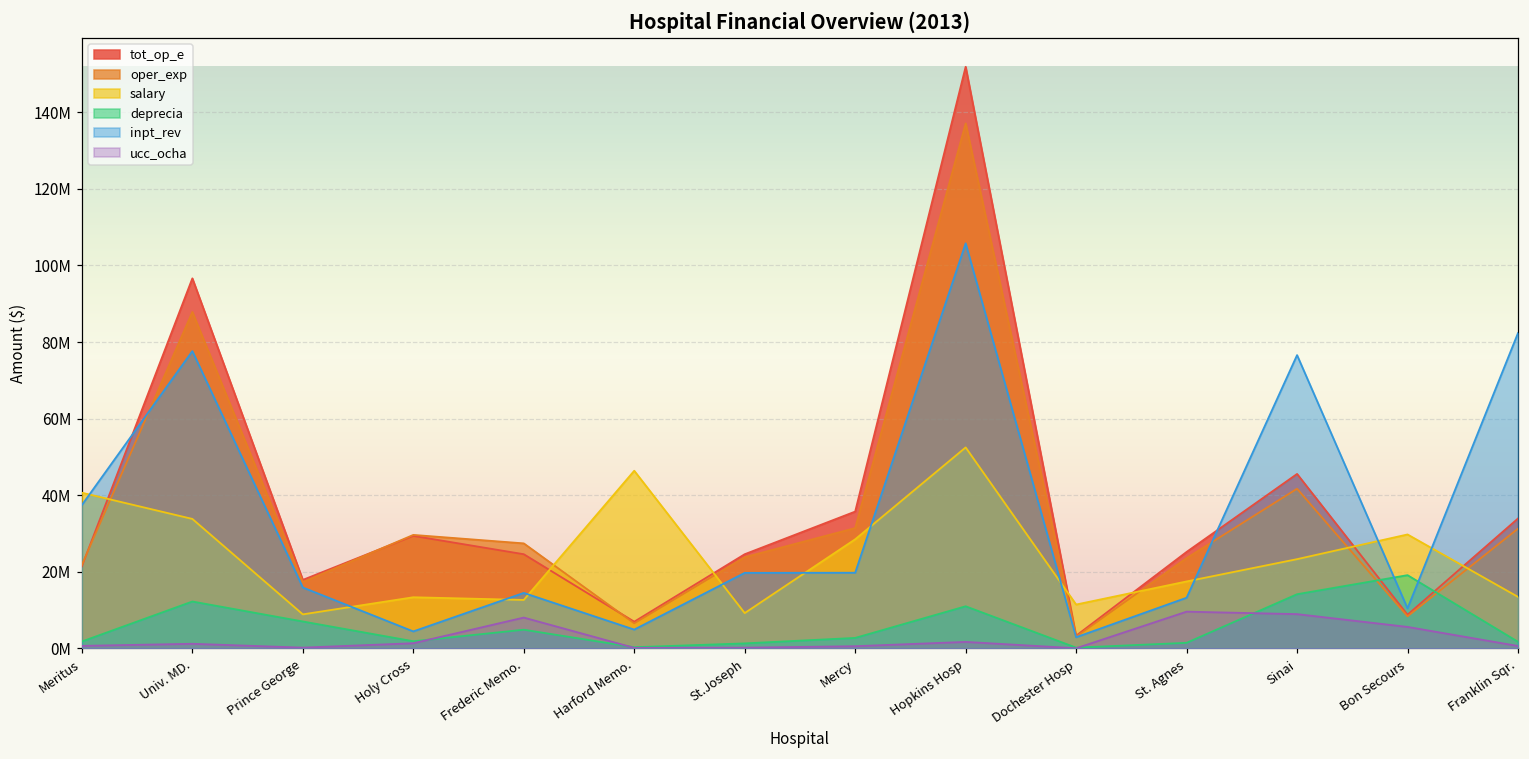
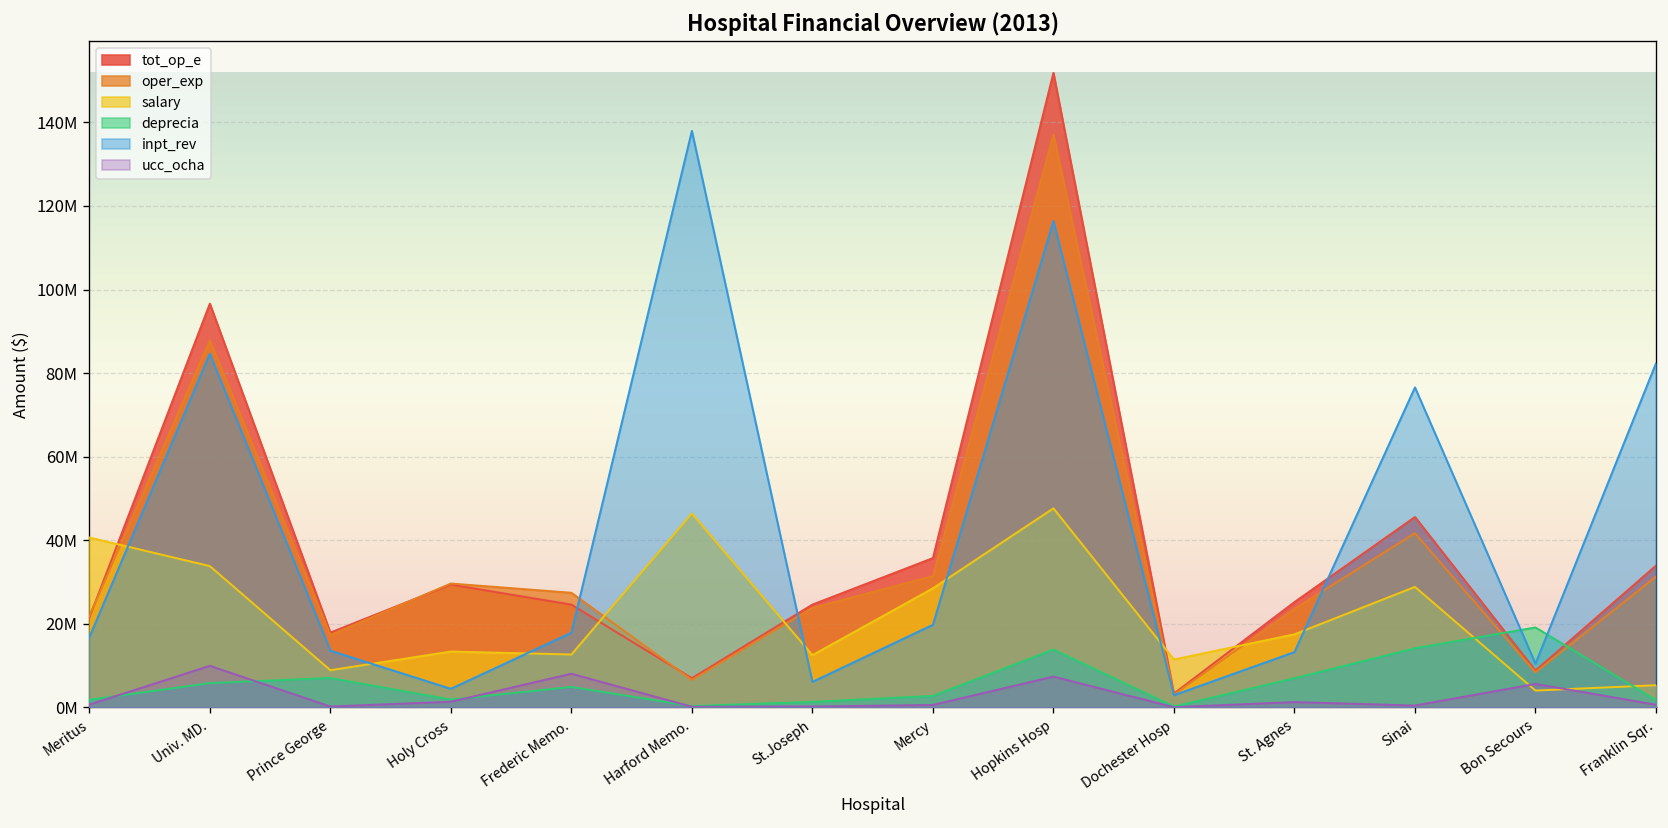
inpt_rev, Meritus: 37000000 -> 17000000
deprecia, Univ. MD.: 12000000 -> 6000000
inpt_rev, Univ. MD.: 78000000 -> 85000000
ucc_ocha, Univ. MD.: 1000000 -> 10000000
inpt_rev, Prince George: 16000000 -> 14000000
inpt_rev, Frederic Memo.: 15000000 -> 18000000
inpt_rev, Harford Memo.: 5000000 -> 138000000
salary, St.Joseph: 9000000 -> 13000000
inpt_rev, St.Joseph: 20000000 -> 6000000
salary, Hopkins Hosp: 52000000 -> 48000000
deprecia, Hopkins Hosp: 11000000 -> 14000000
inpt_rev, Hopkins Hosp: 106000000 -> 116000000
ucc_ocha, Hopkins Hosp: 2000000 -> 7000000
deprecia, St. Agnes: 1000000 -> 7000000
ucc_ocha, St. Agnes: 10000000 -> 1000000
salary, Sinai: 23000000 -> 29000000
ucc_ocha, Sinai: 9000000 -> 0
salary, Bon Secours: 30000000 -> 4000000
salary, Franklin Sqr.: 13000000 -> 5000000
